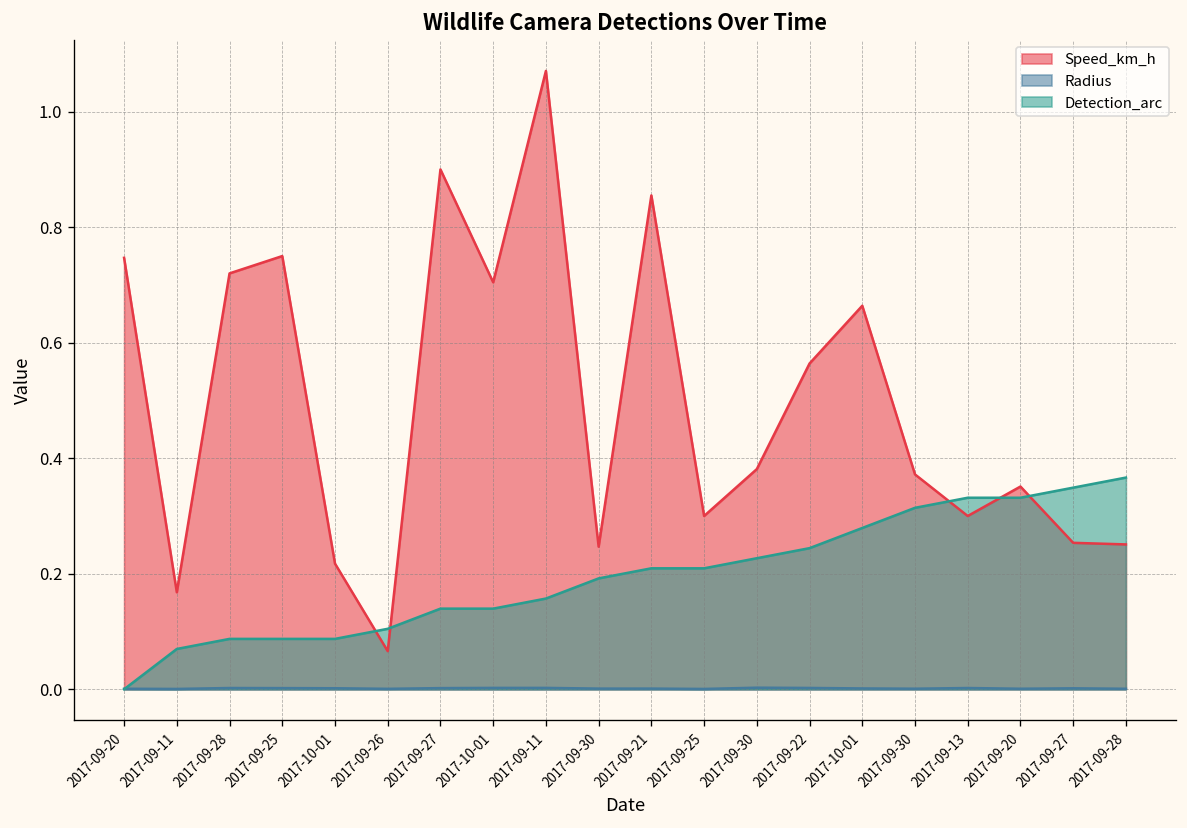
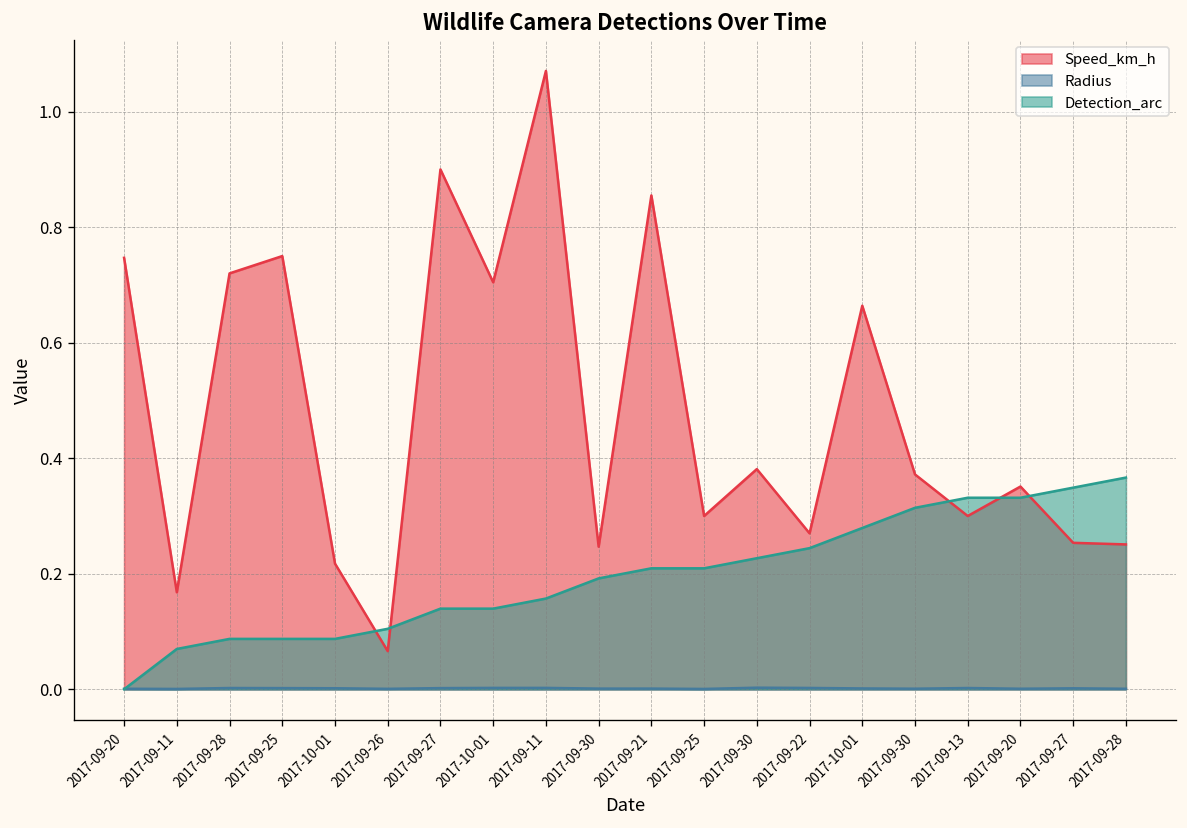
Speed_km_h, 2017-09-22: 0.56 -> 0.27
